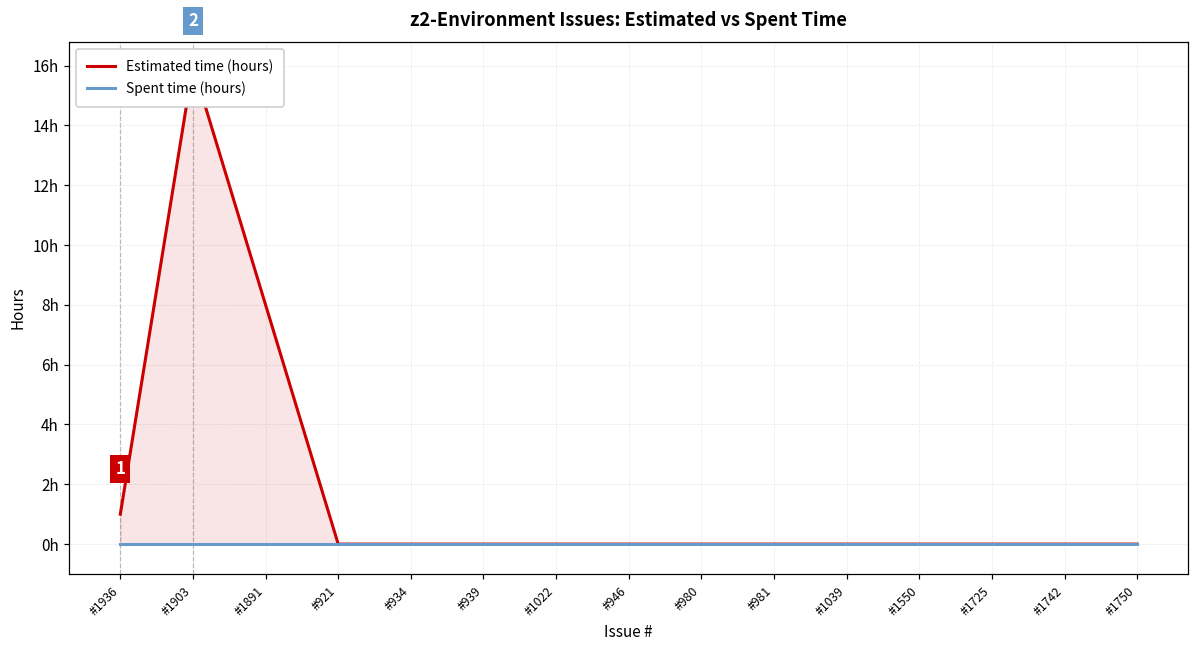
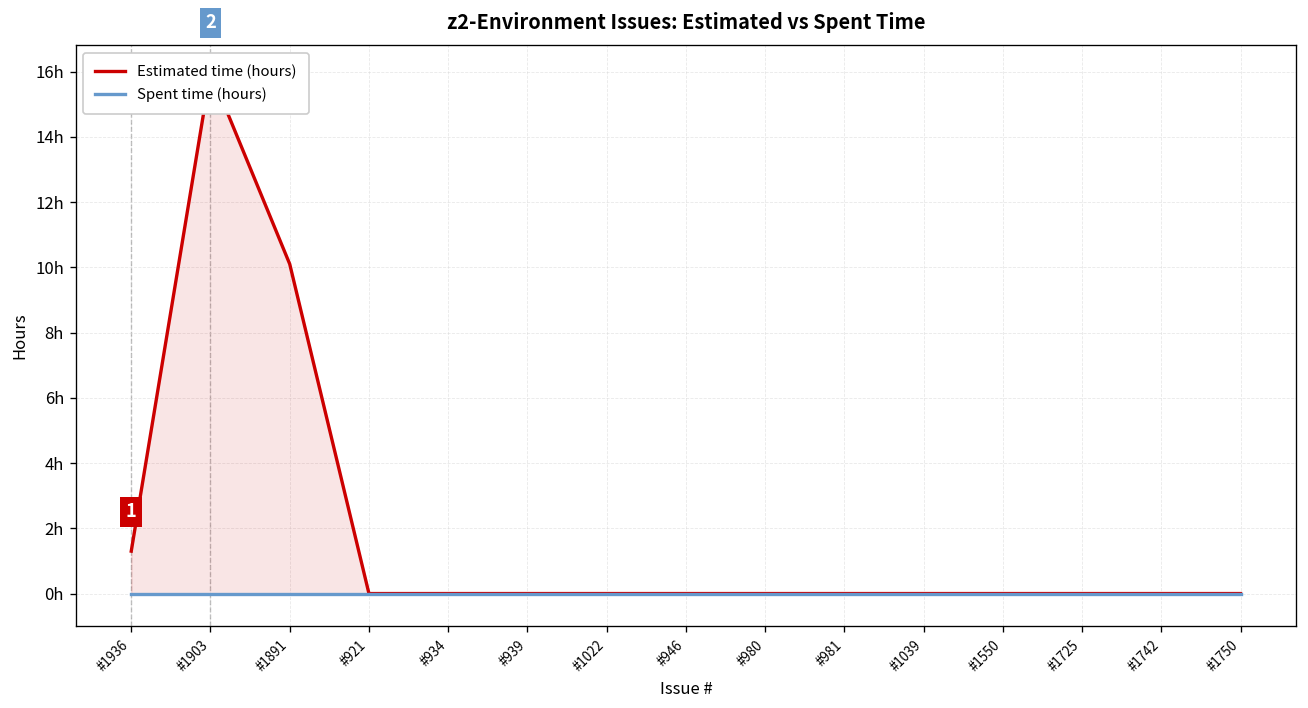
Estimated time (hours), #1936: 1.0h -> 1.3h
Estimated time (hours), #1891: 8.0h -> 10.1h
